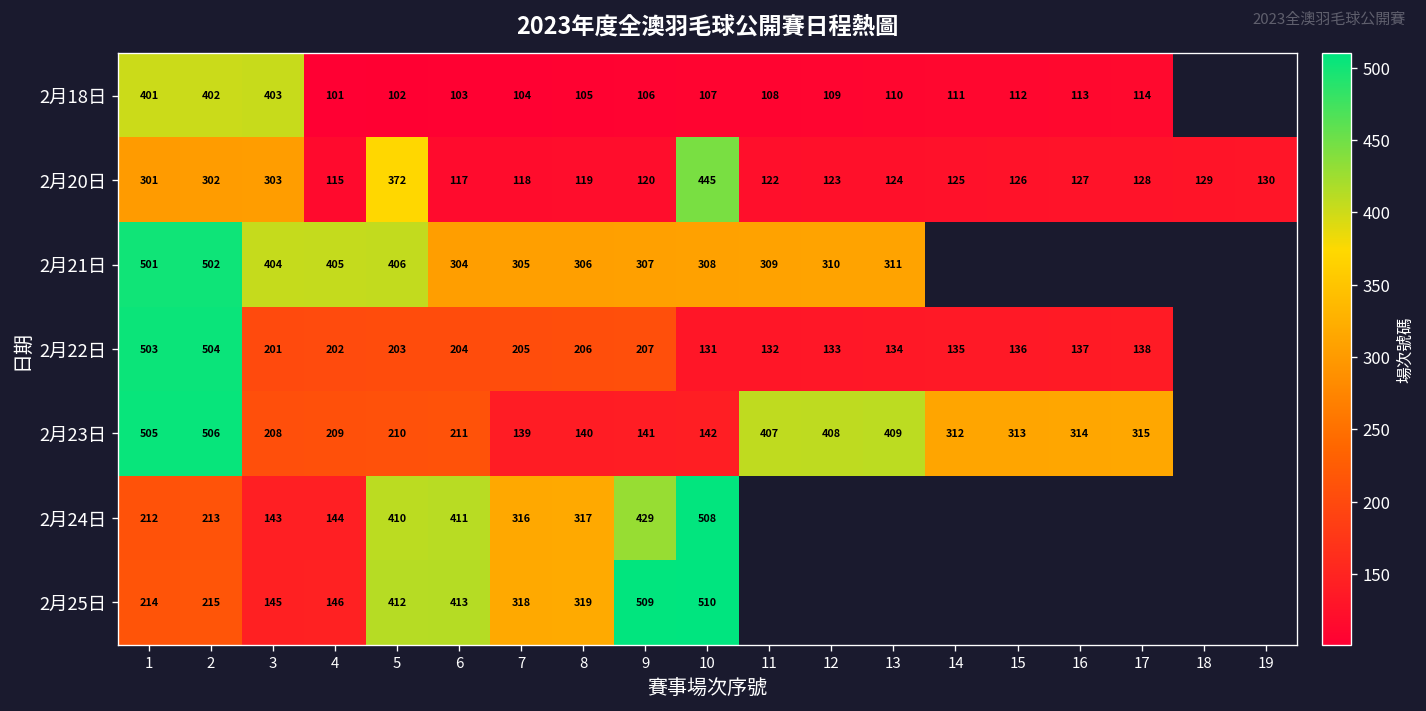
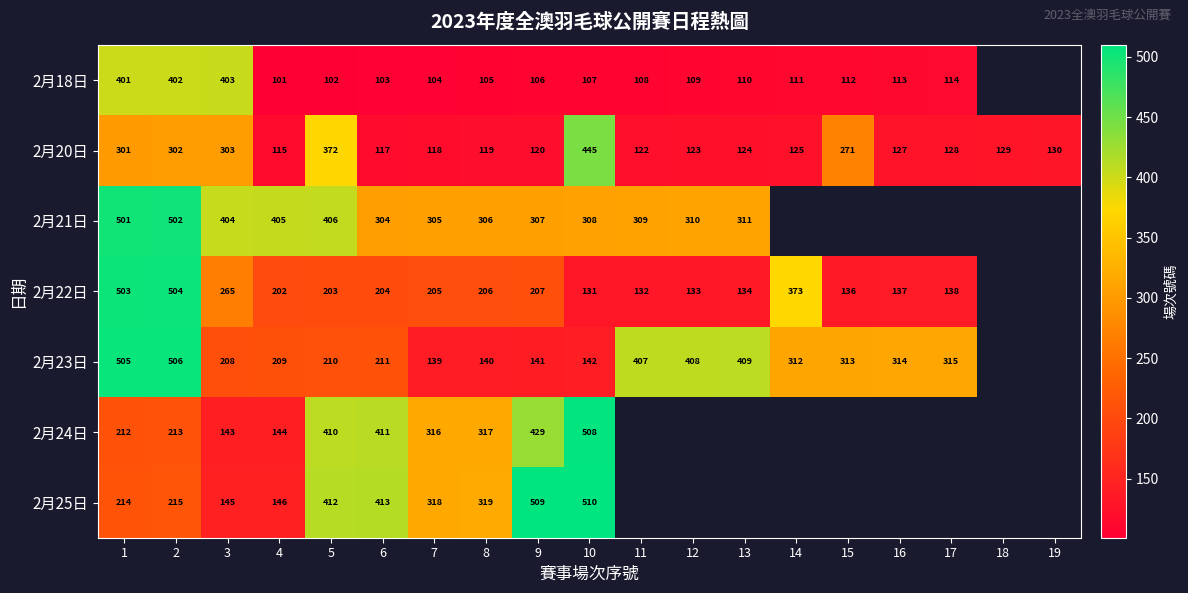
2月20日, 15: 126 -> 271
2月22日, 3: 201 -> 265
2月22日, 14: 135 -> 373
